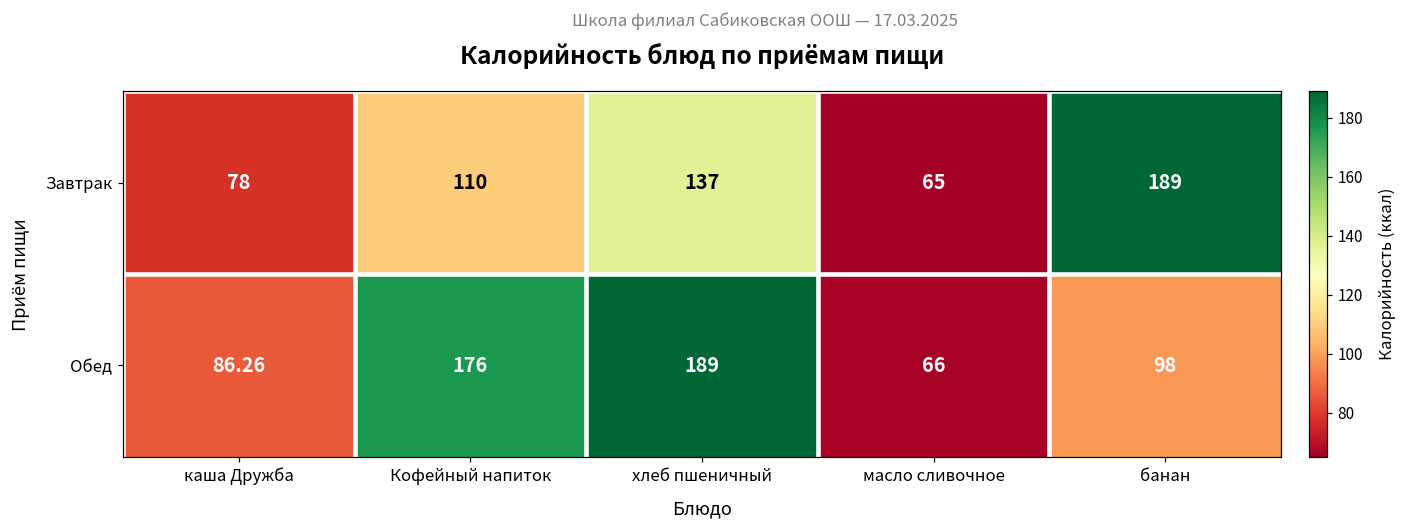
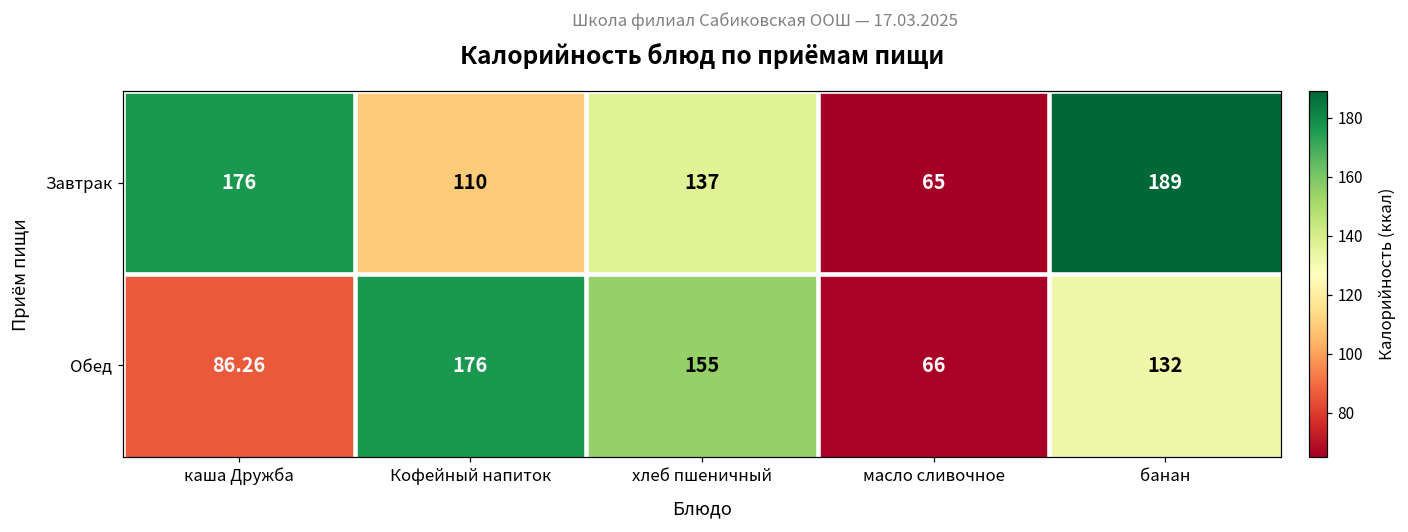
Завтрак, каша Дружба: 78 -> 176
Обед, хлеб пшеничный: 189 -> 155
Обед, банан: 98 -> 132
